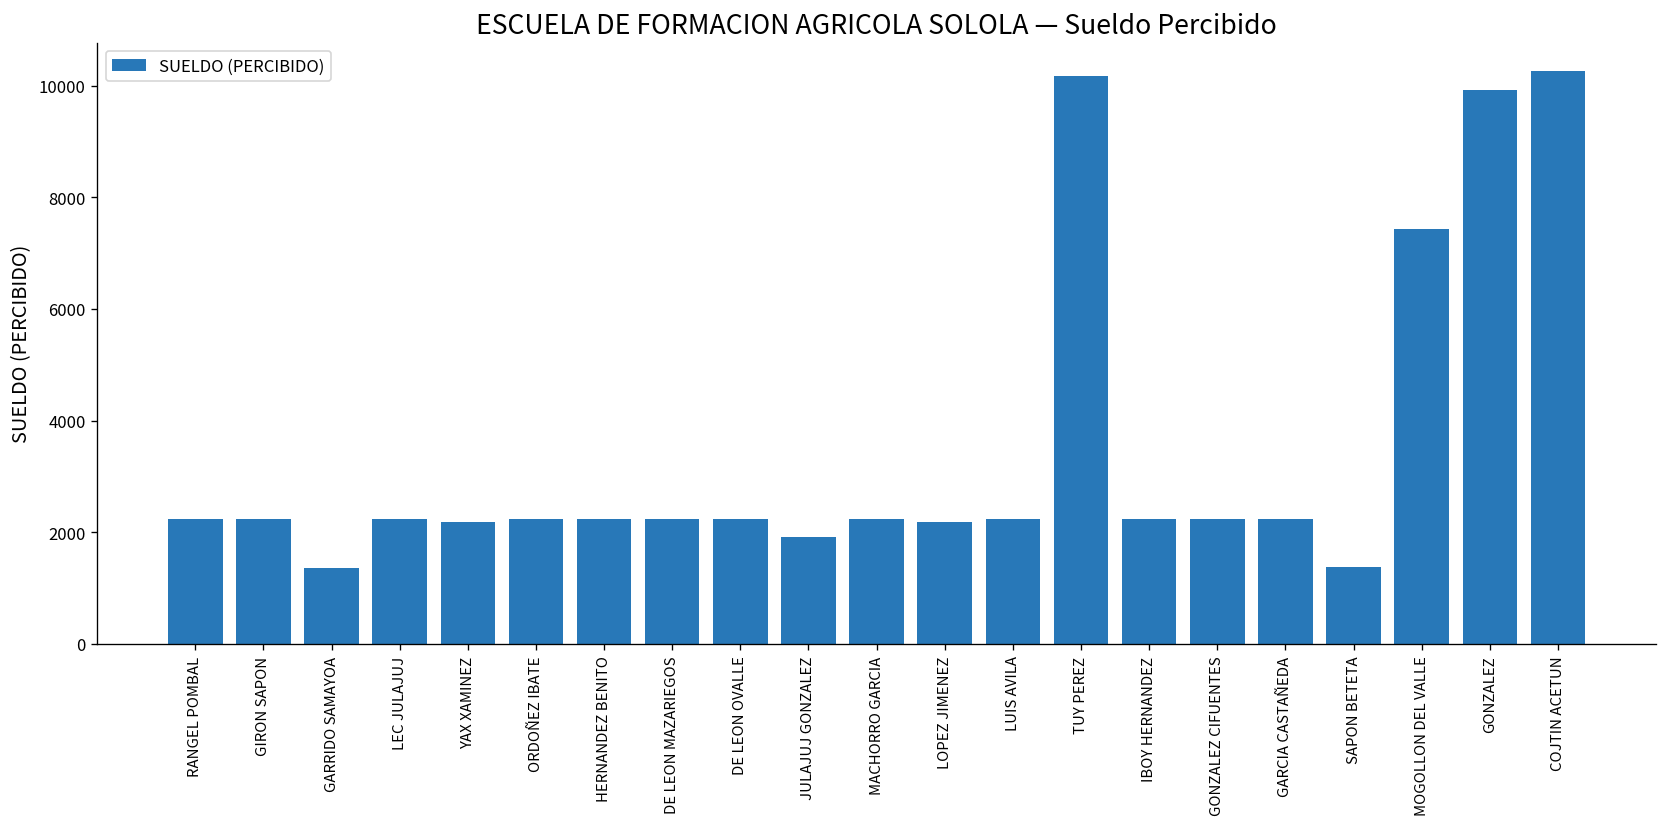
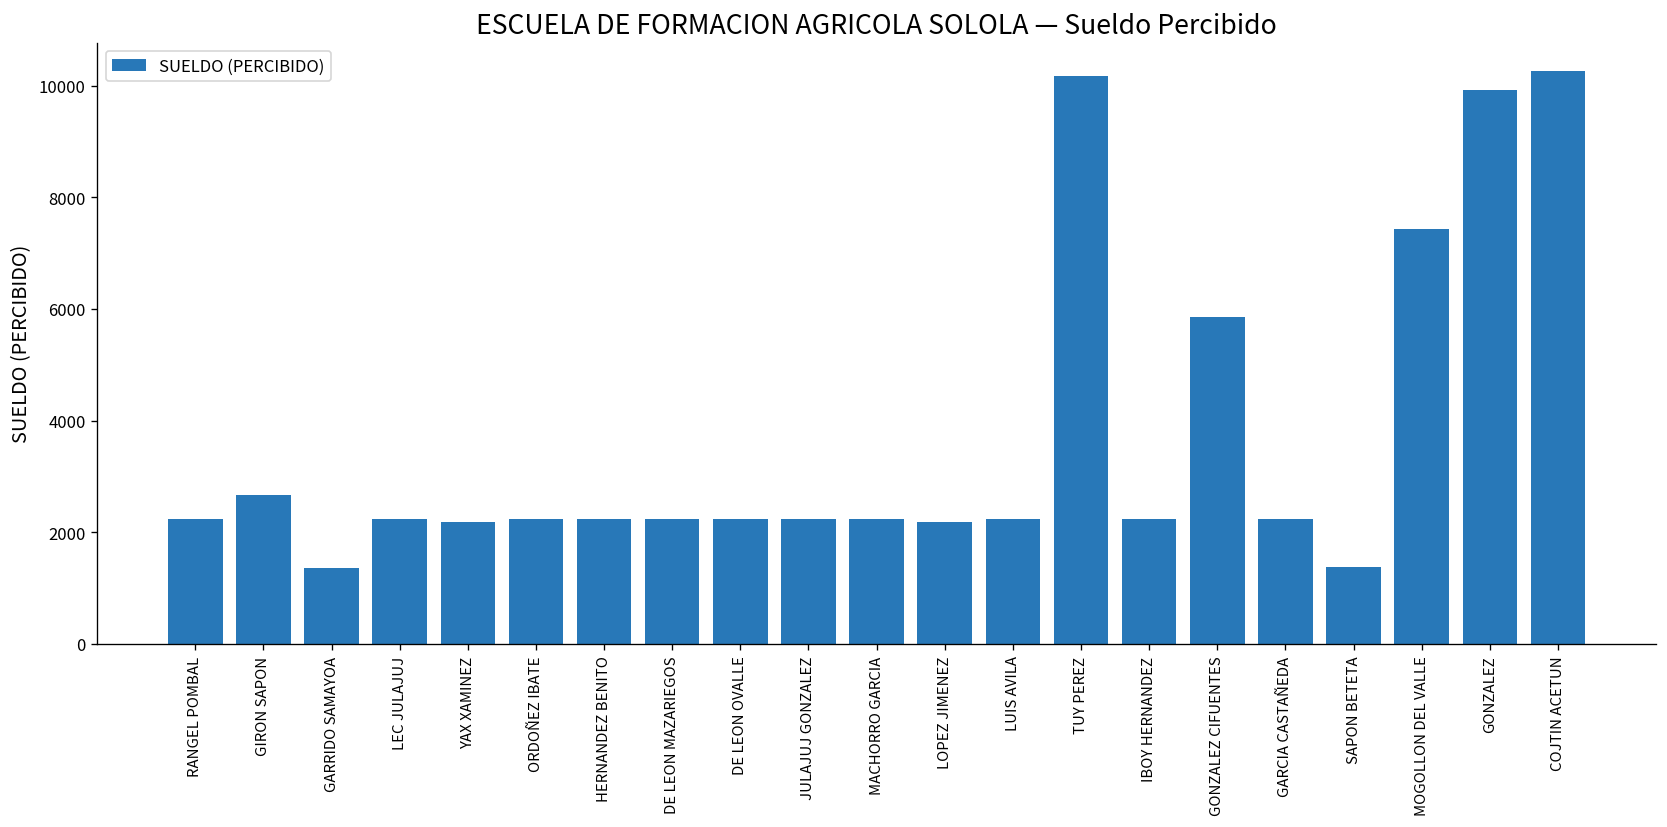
GIRON SAPON: 2200 -> 2700
JULAJUJ GONZALEZ: 1900 -> 2200
GONZALEZ CIFUENTES: 2200 -> 5900
